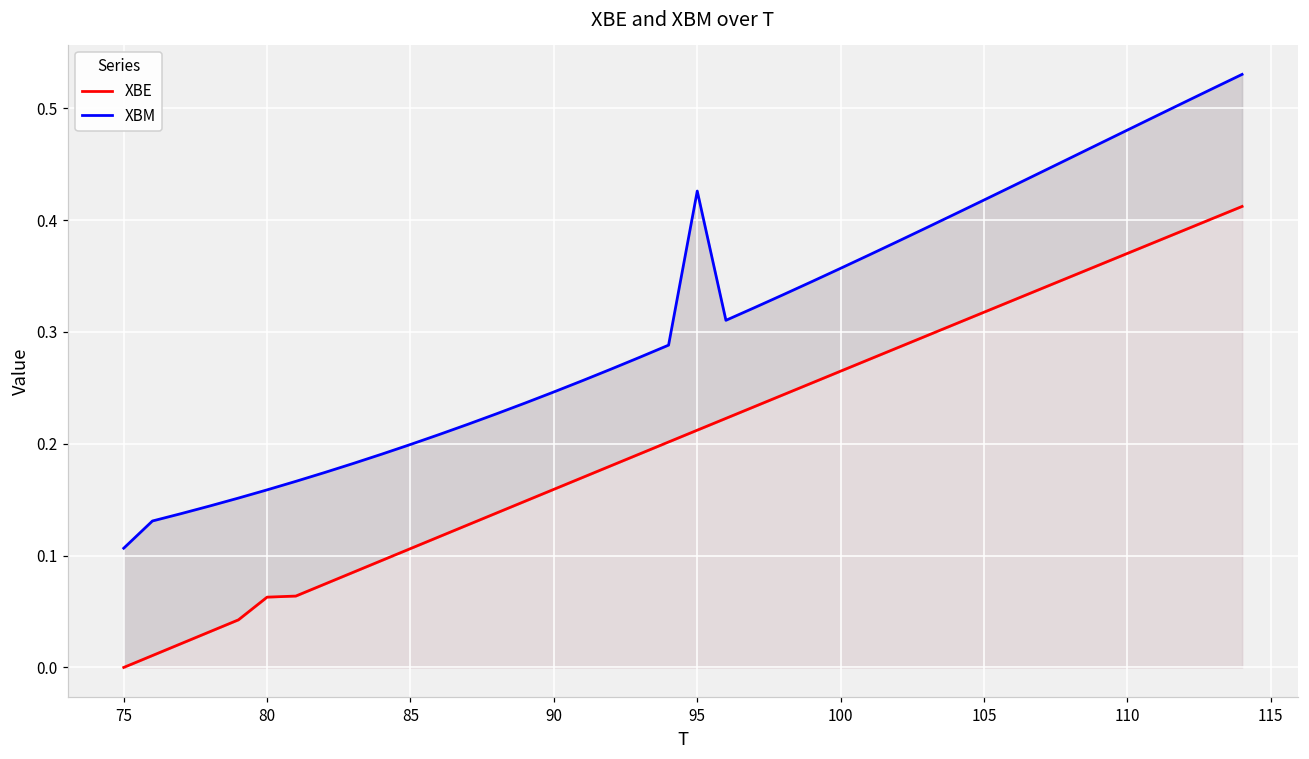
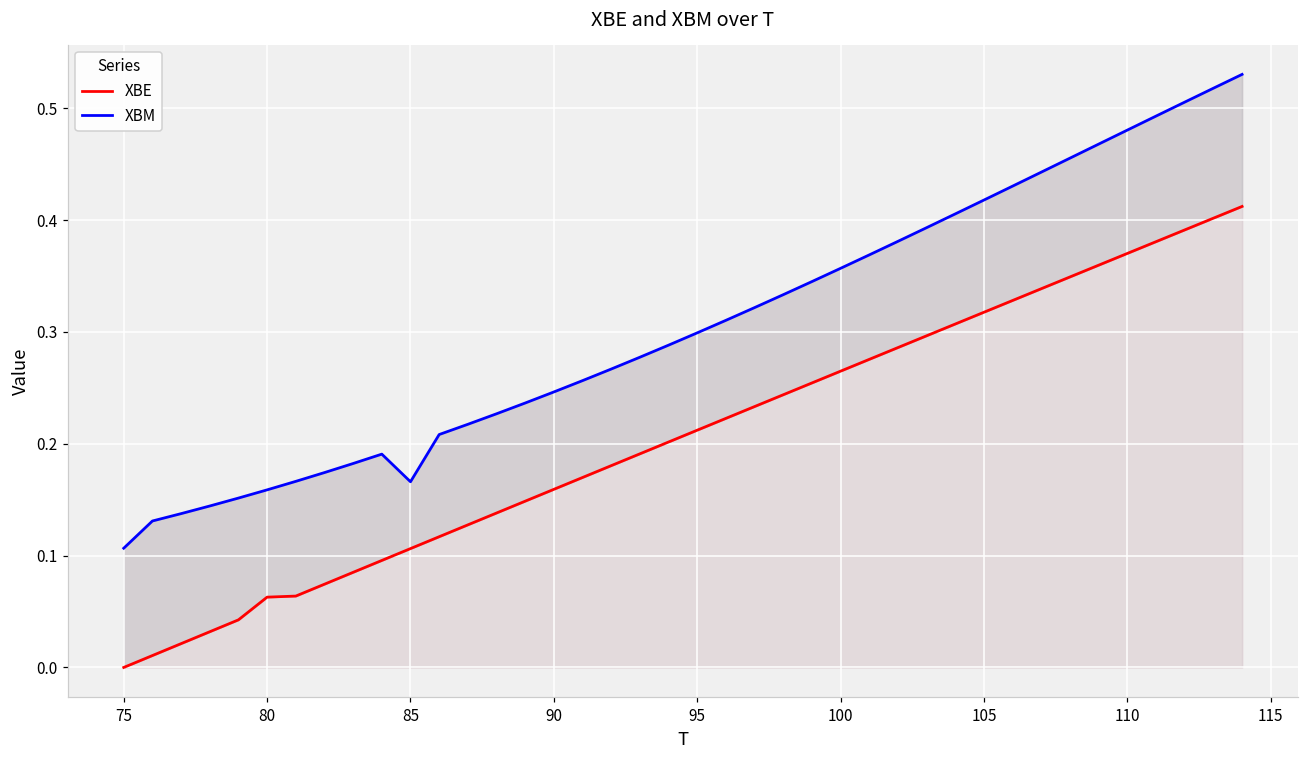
XBM, 85: 0.199 -> 0.166
XBM, 95: 0.426 -> 0.299
